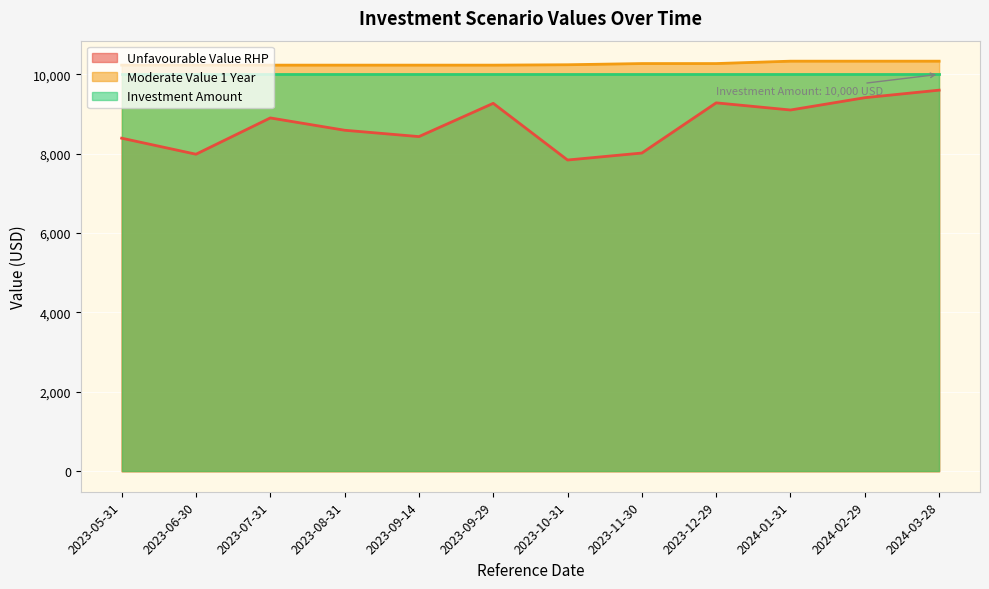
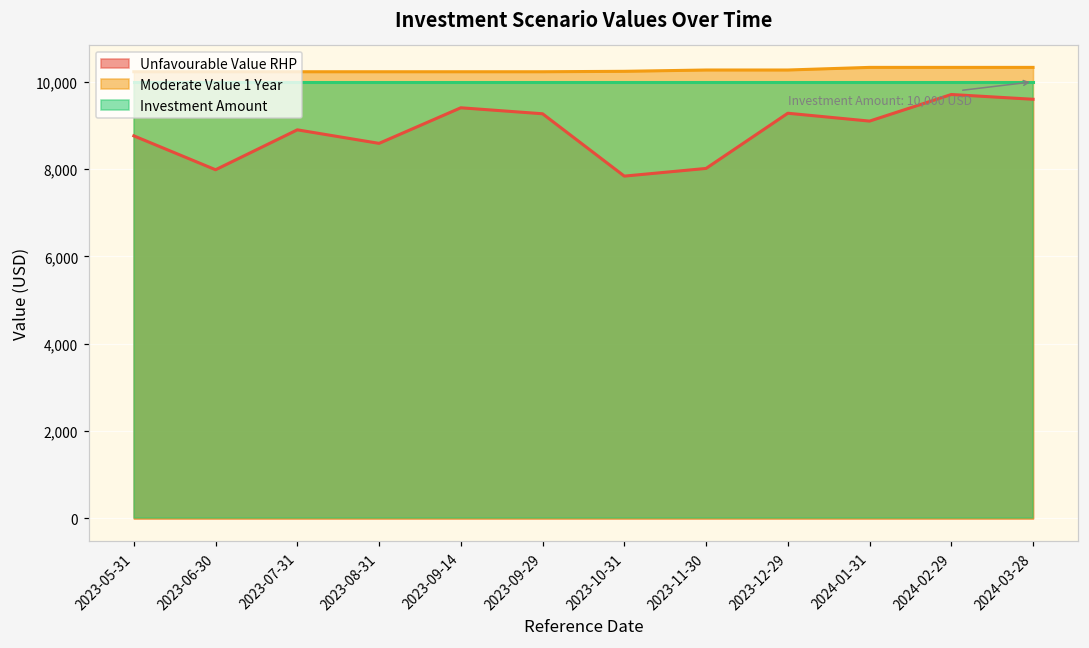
Unfavourable Value RHP, 2023-05-31: 8,400 -> 8,800
Unfavourable Value RHP, 2023-09-14: 8,400 -> 9,400
Unfavourable Value RHP, 2024-02-29: 9,400 -> 9,700
